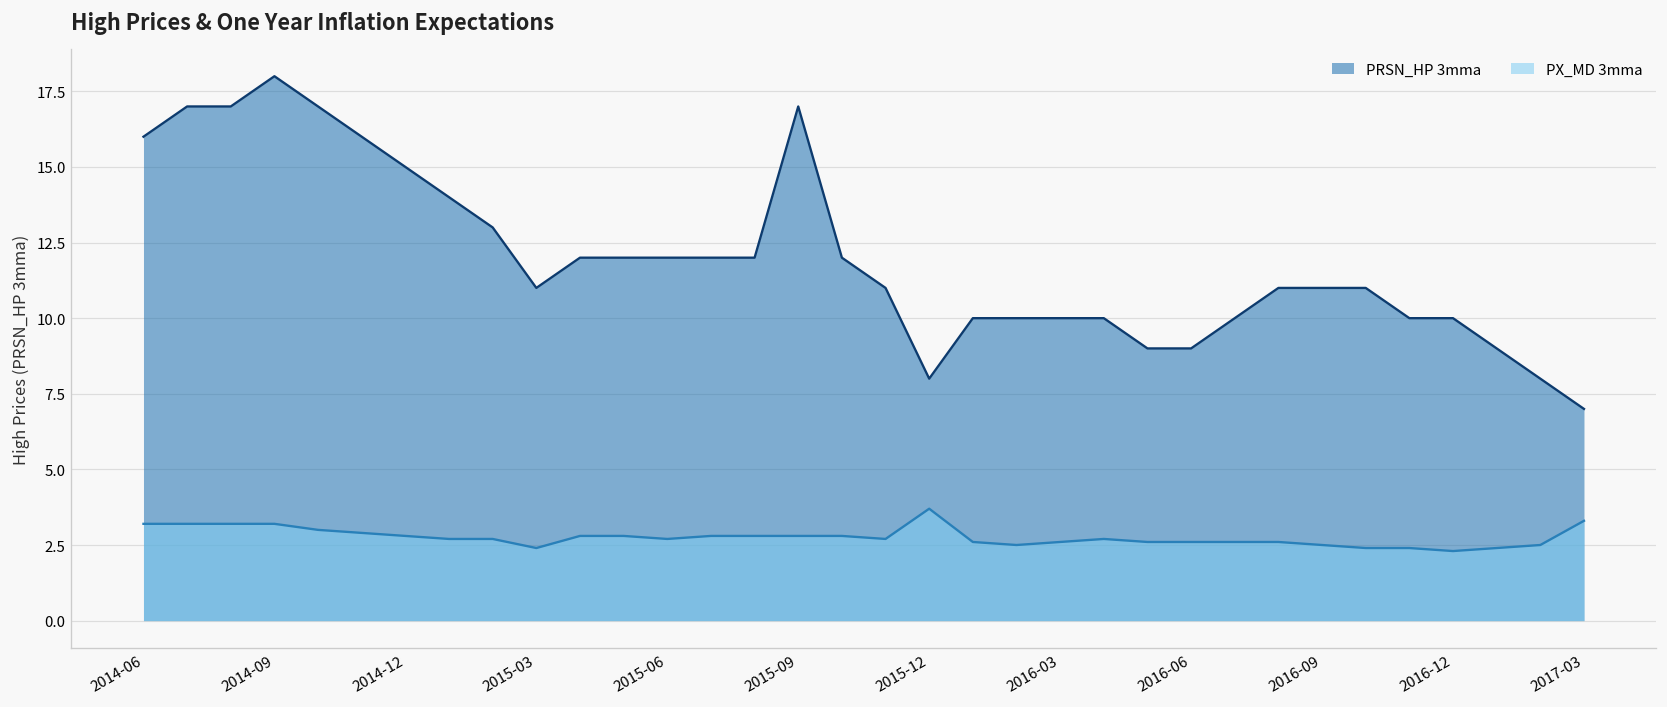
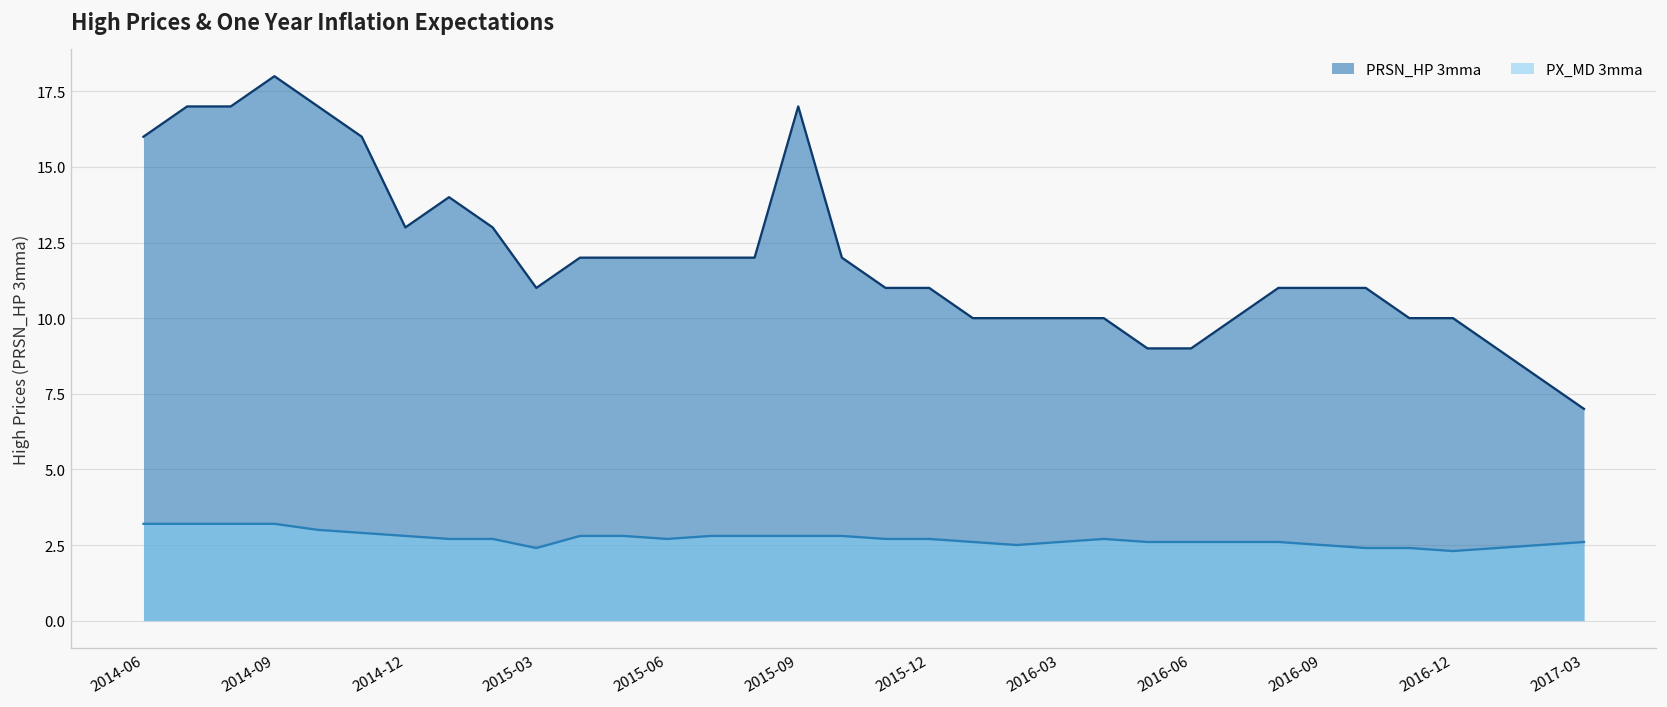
PRSN_HP 3mma, 2014-12: 15 -> 13
PRSN_HP 3mma, 2015-12: 8 -> 11
PX_MD 3mma, 2015-12: 3.7 -> 2.7
PX_MD 3mma, 2017-03: 3.3 -> 2.6
